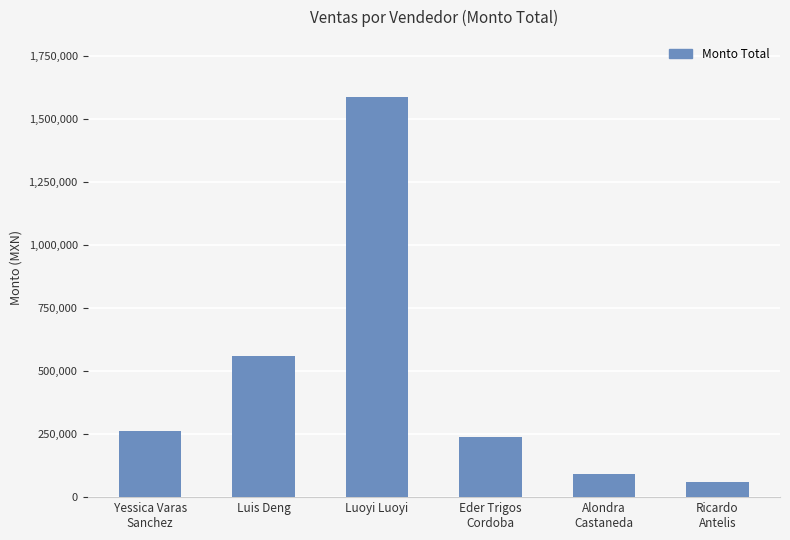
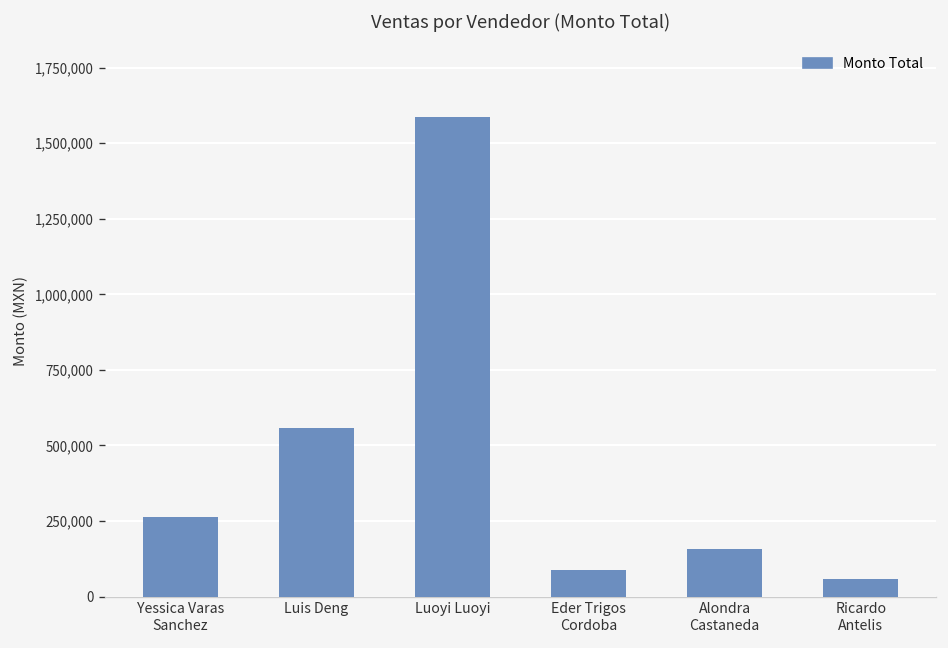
Eder Trigos Cordoba: 240,000 -> 90,000
Alondra Castaneda: 90,000 -> 160,000
